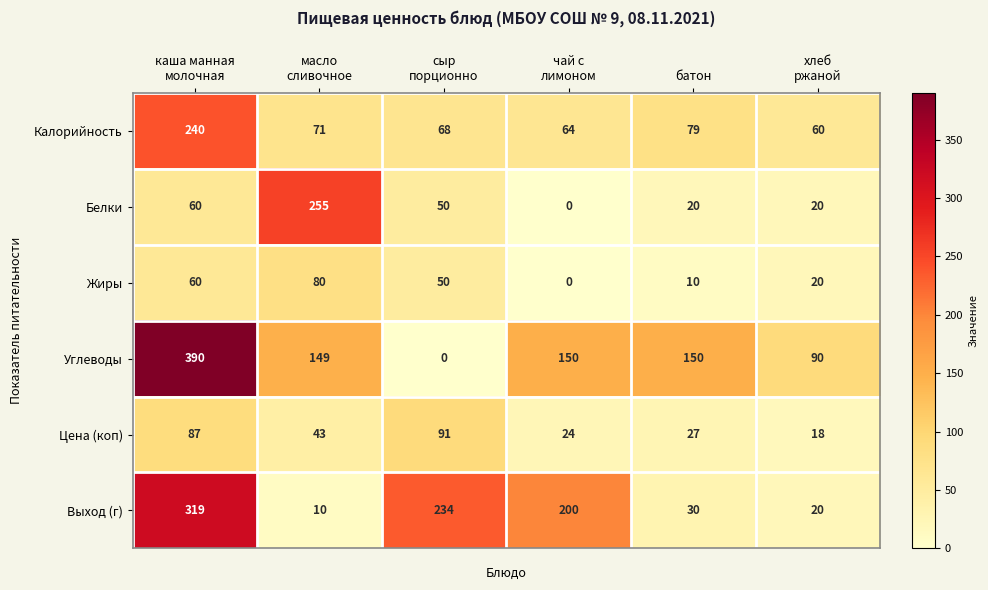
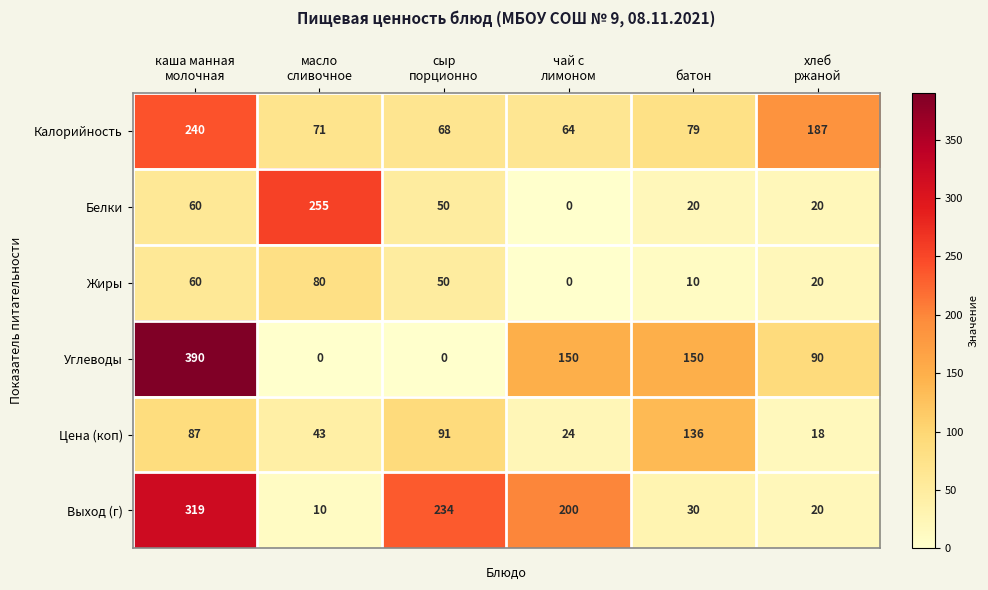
Калорийность, хлеб ржаной: 60 -> 187
Углеводы, масло сливочное: 149 -> 0
Цена (коп), батон: 27 -> 136
